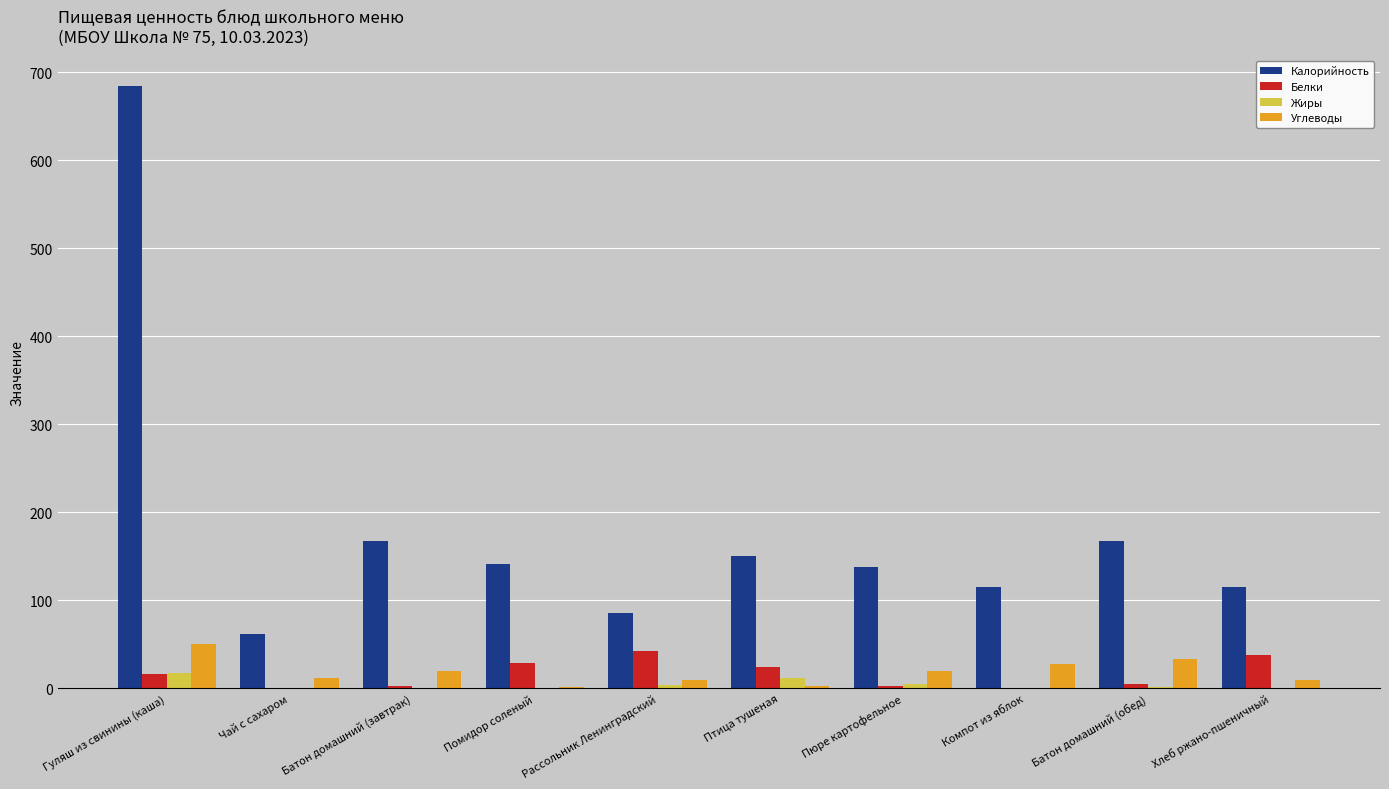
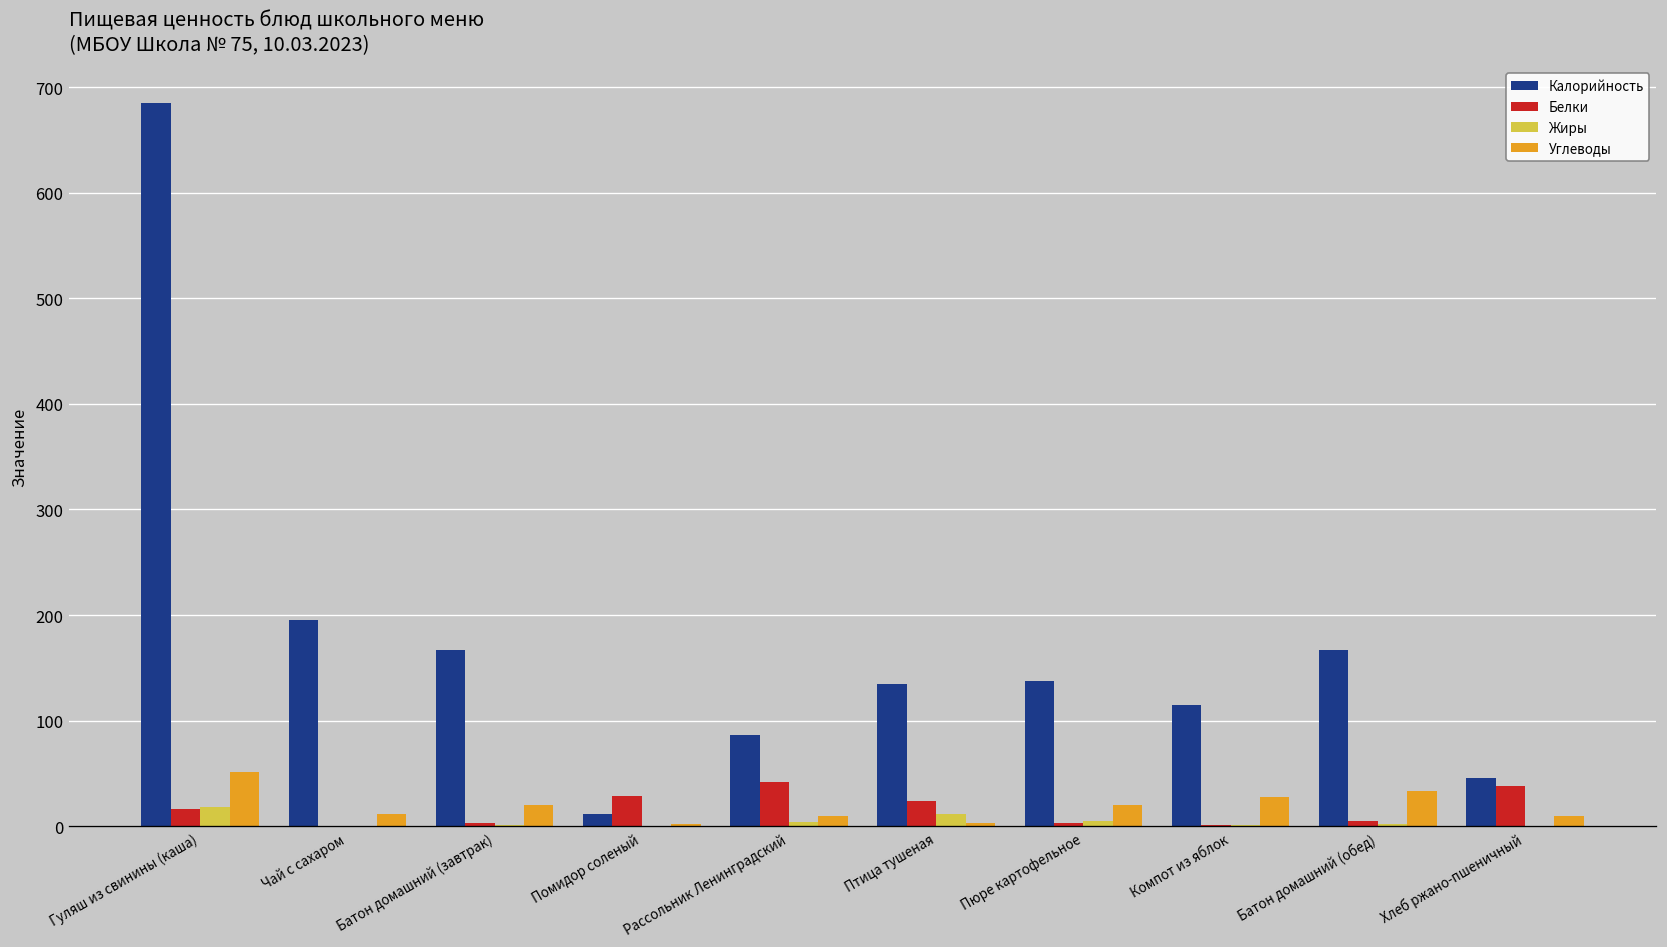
Калорийность, Чай с сахаром: 60 -> 200
Калорийность, Помидор соленый: 140 -> 10
Калорийность, Птица тушеная: 150 -> 140
Калорийность, Хлеб ржано-пшеничный: 120 -> 50
